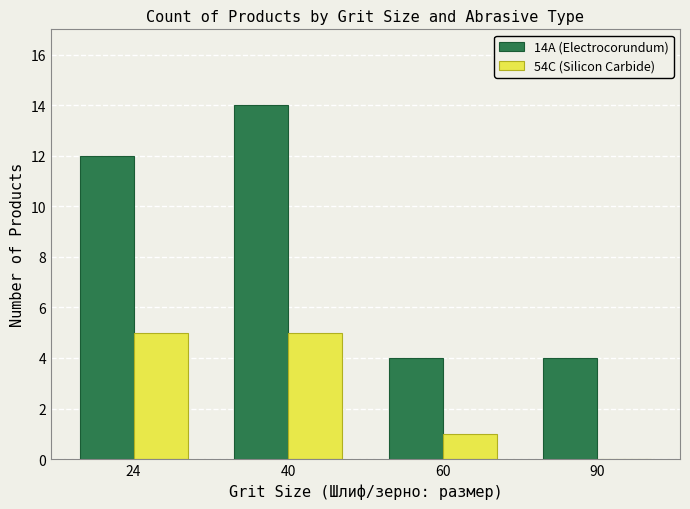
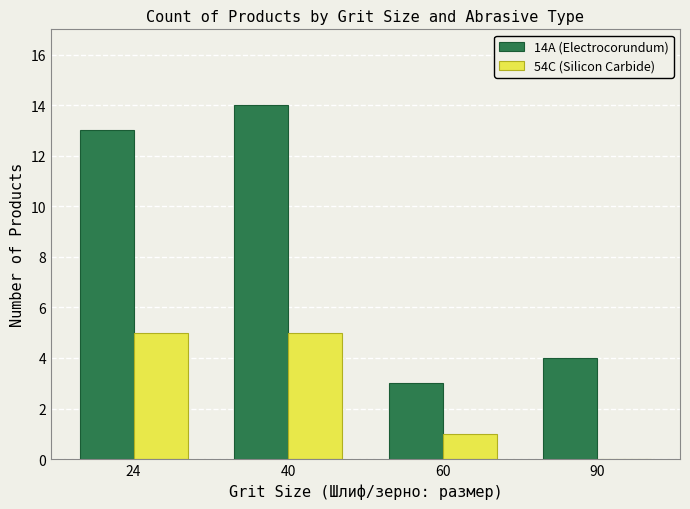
14А (Electrocorundum), 24: 12 -> 13
14А (Electrocorundum), 60: 4 -> 3
